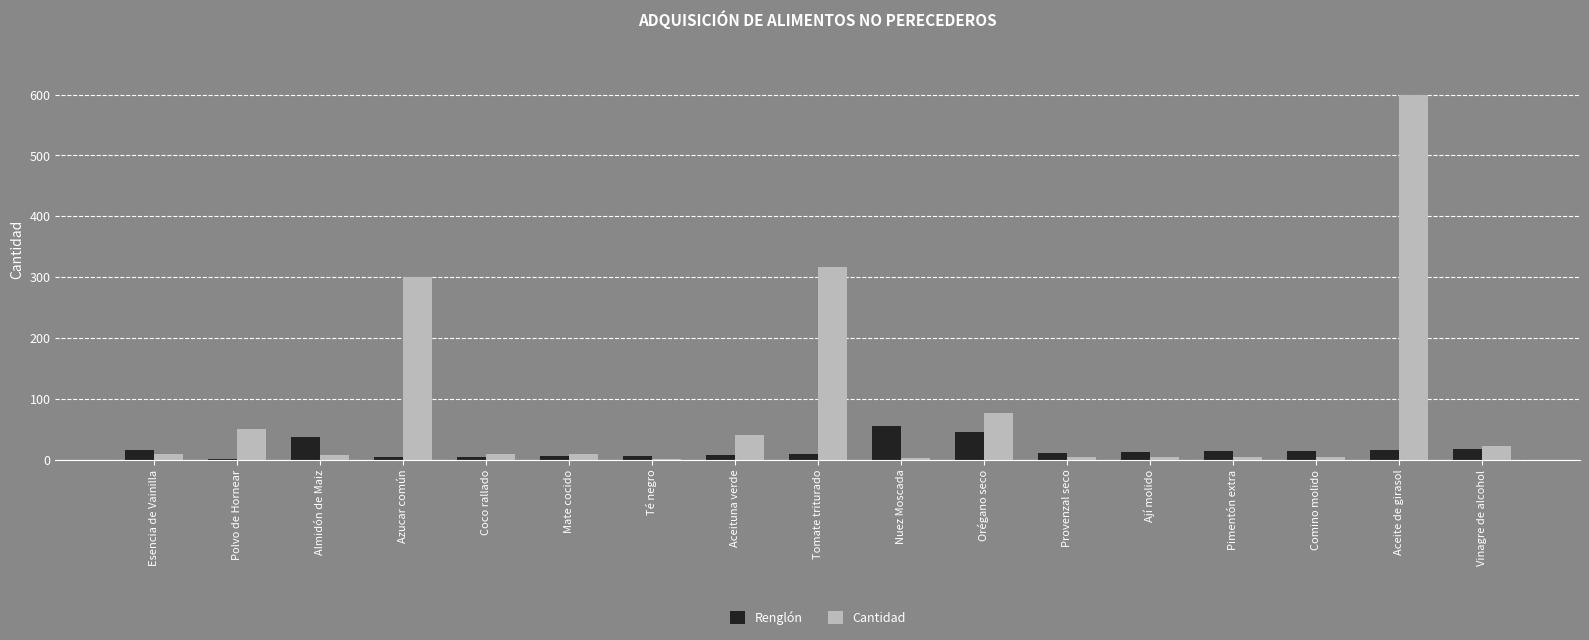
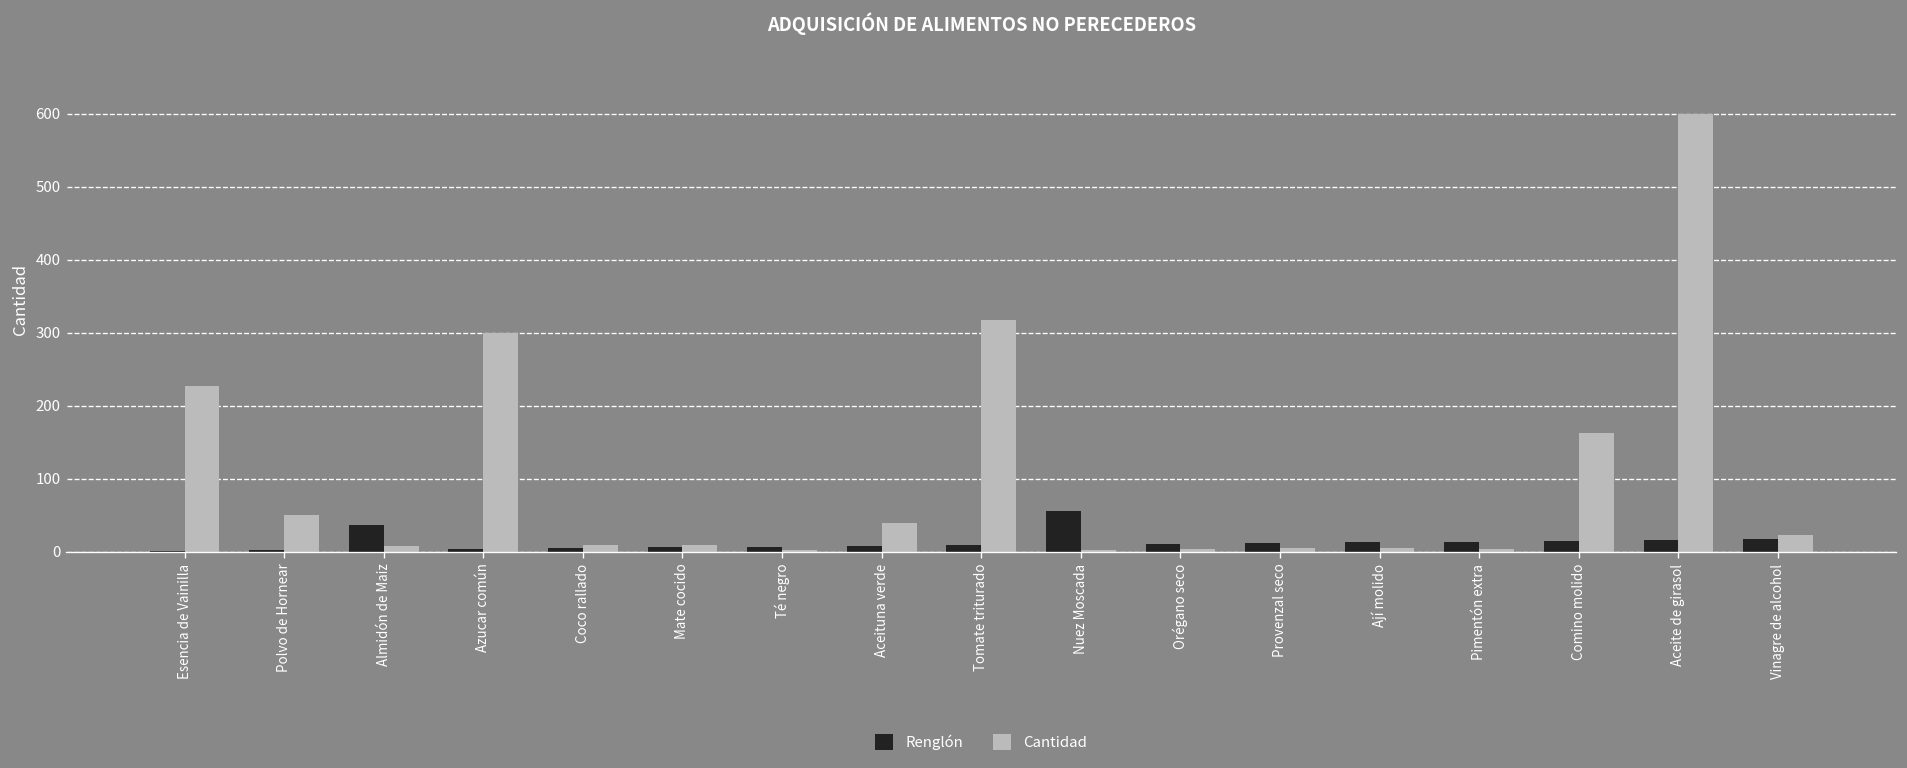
Renglón, Esencia de Vainilla: 20 -> 0
Cantidad, Esencia de Vainilla: 10 -> 230
Renglón, Orégano seco: 50 -> 10
Cantidad, Orégano seco: 80 -> 0
Cantidad, Comino molido: 0 -> 160
